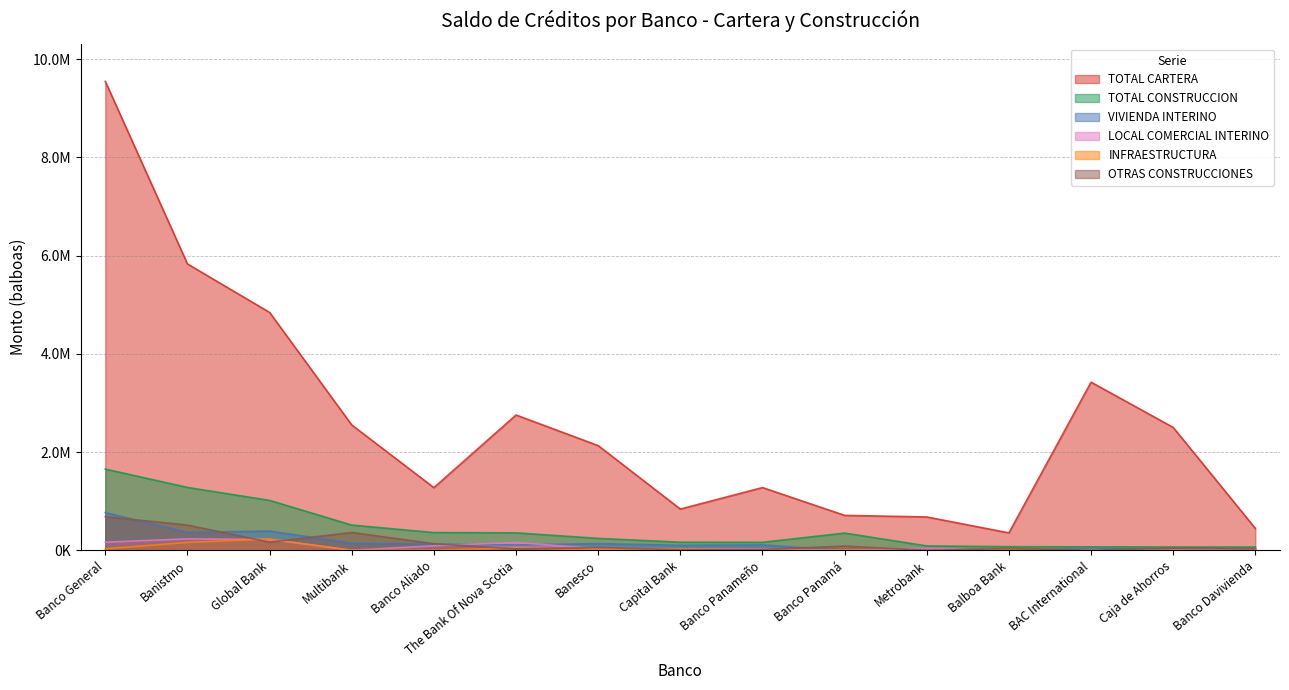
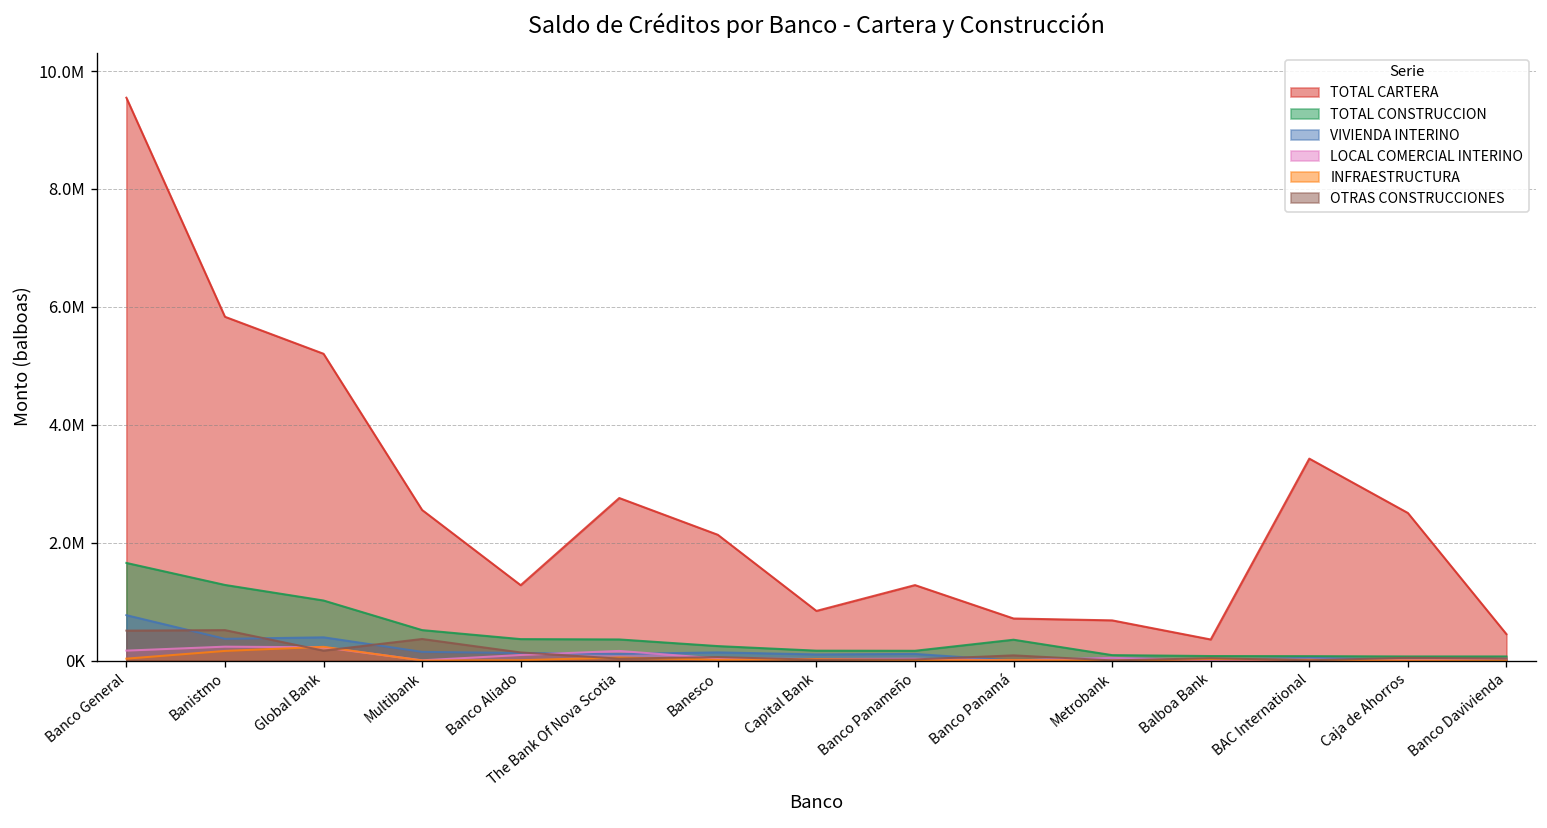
OTRAS CONSTRUCCIONES, Banco General: 700000 -> 500000
TOTAL CARTERA, Global Bank: 4800000 -> 5200000
